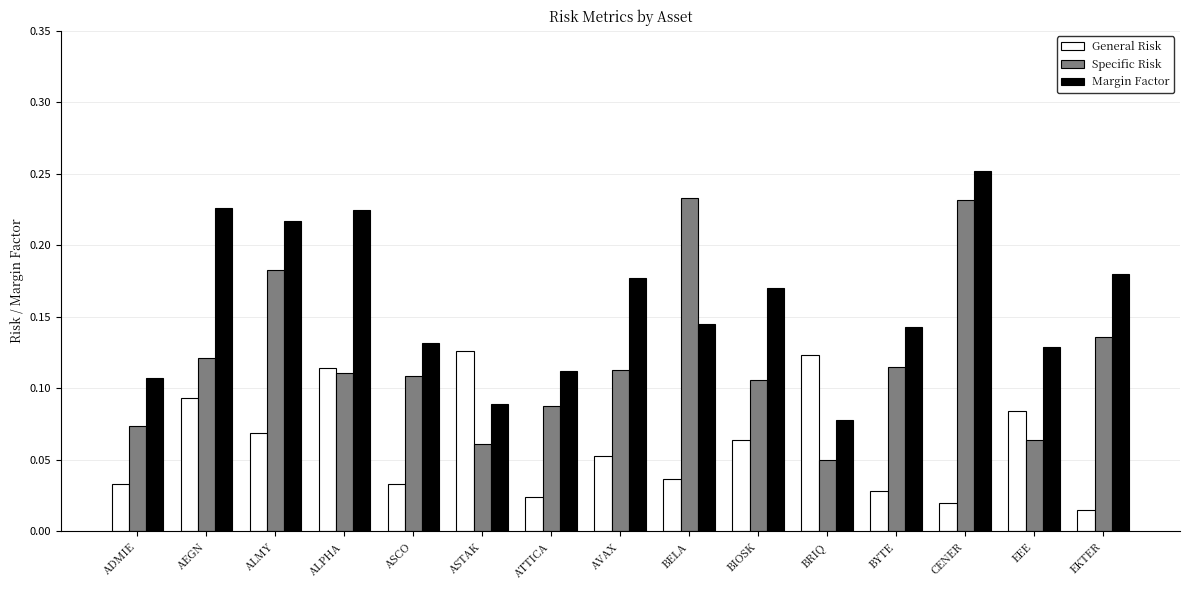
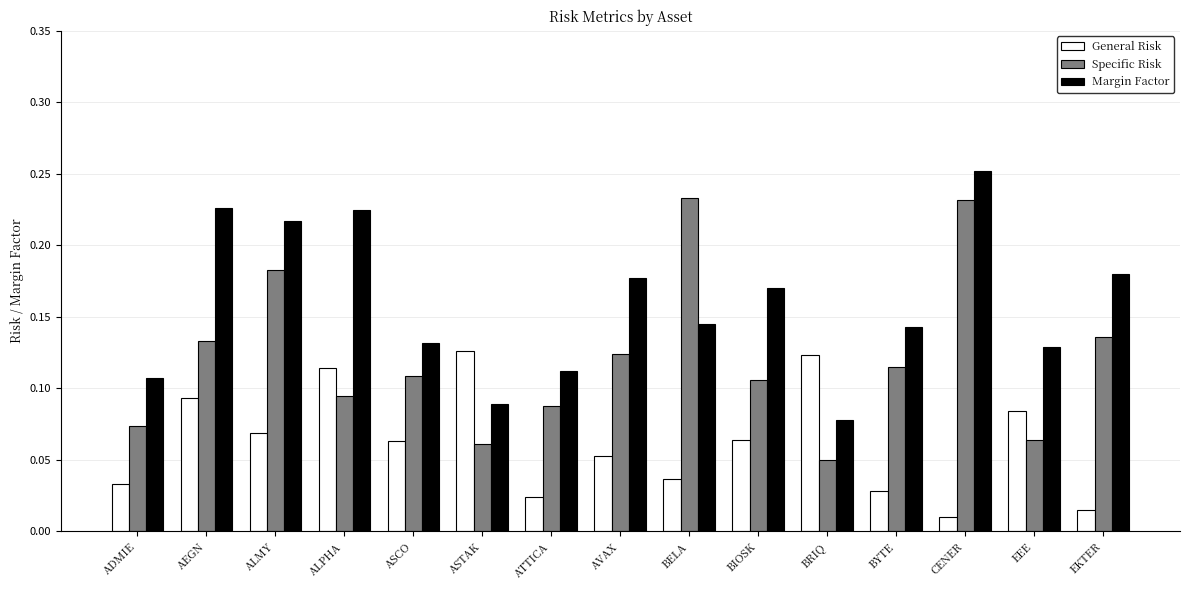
Specific Risk, AEGN: 0.121 -> 0.133
Specific Risk, ALPHA: 0.111 -> 0.095
General Risk, ASCO: 0.033 -> 0.063
Specific Risk, AVAX: 0.113 -> 0.124
General Risk, CENER: 0.02 -> 0.01
